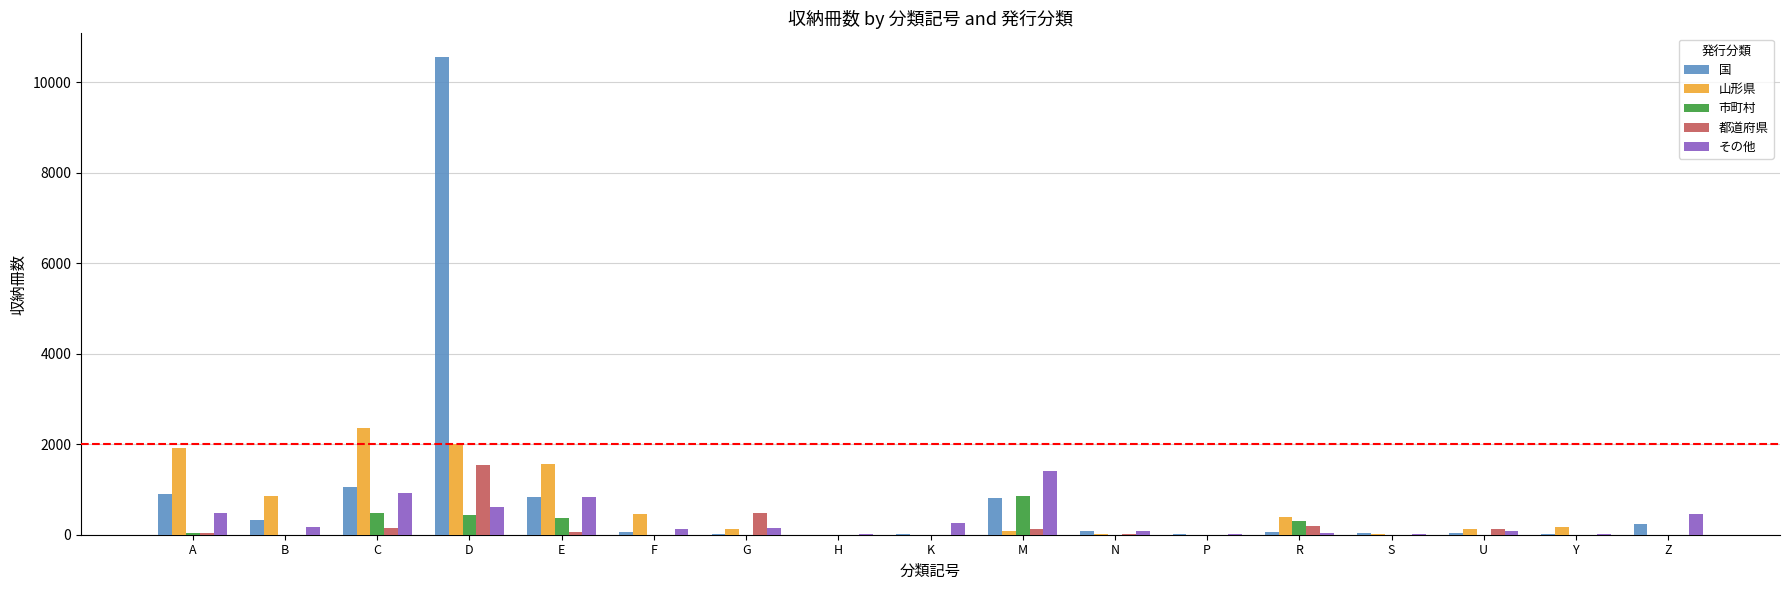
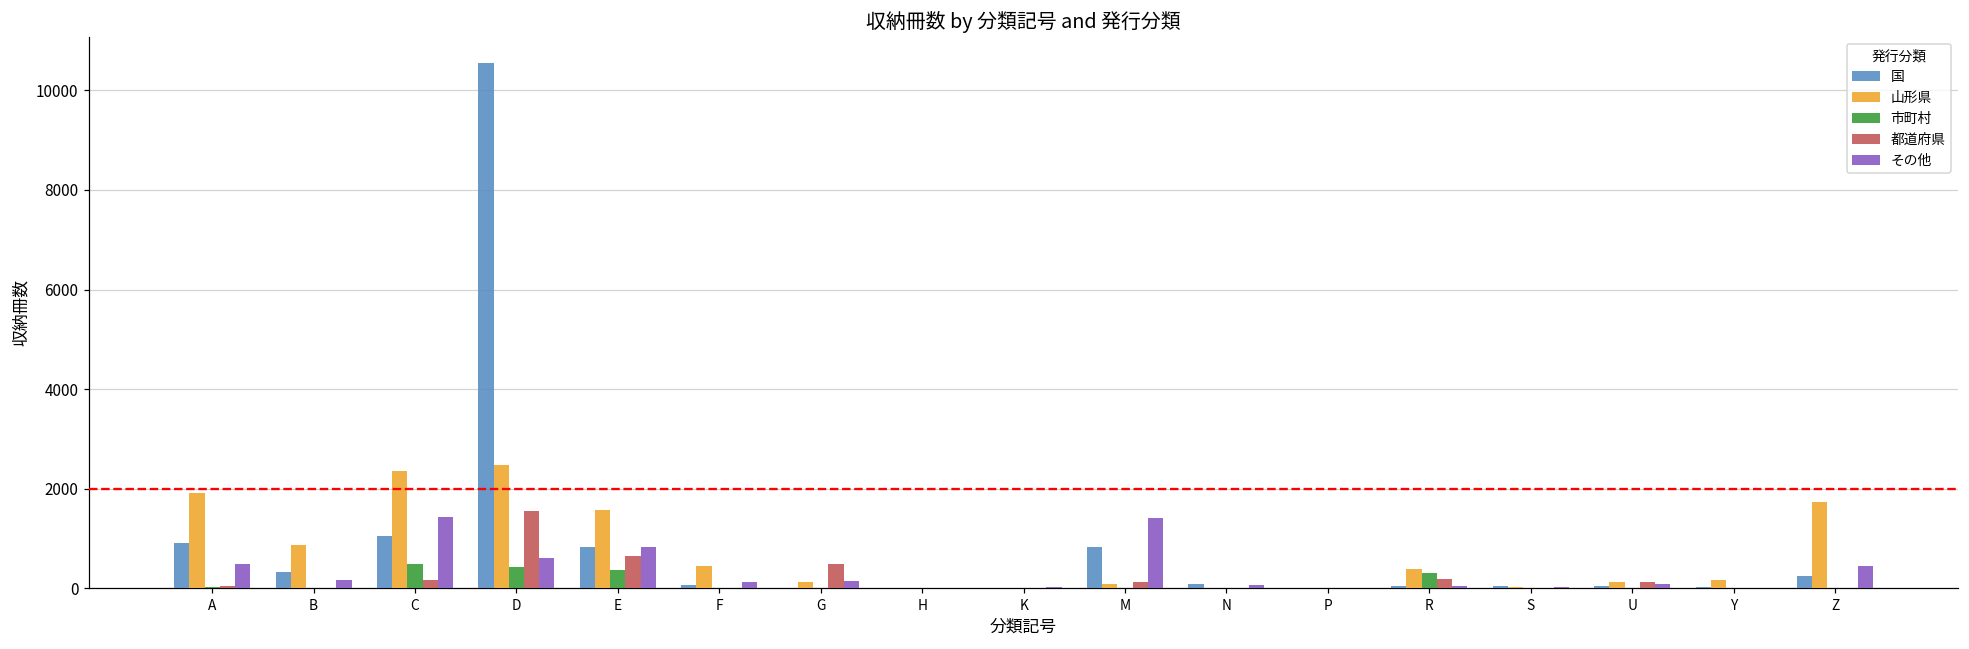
その他, C: 900 -> 1400
山形県, D: 2000 -> 2500
都道府県, E: 100 -> 600
その他, K: 300 -> 0
市町村, M: 900 -> 0
山形県, Z: 0 -> 1700
